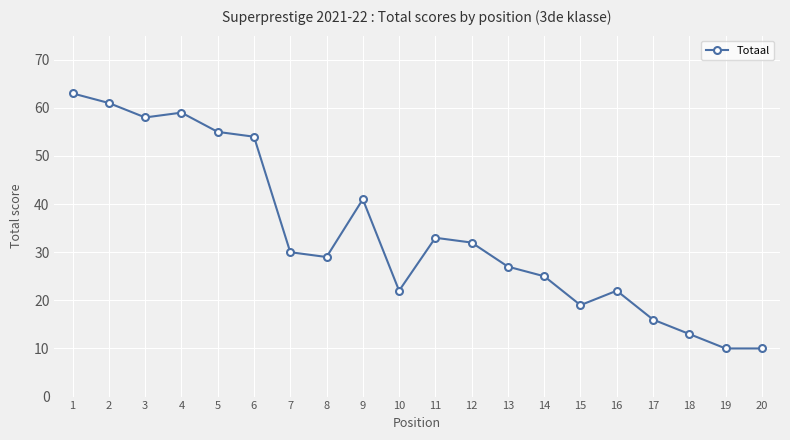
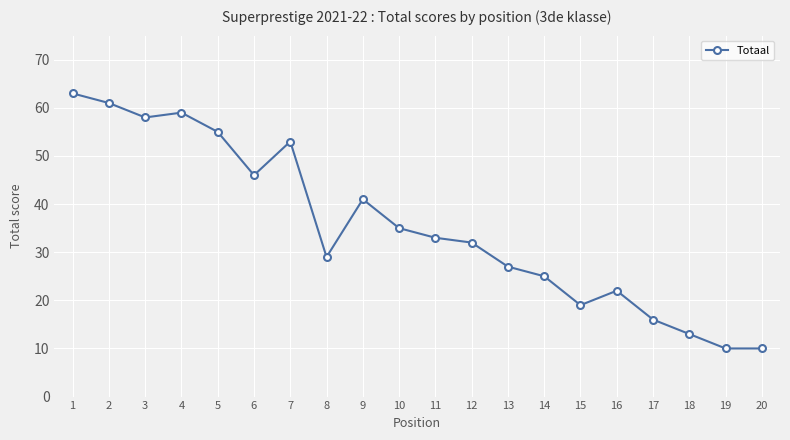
6: 54 -> 46
7: 30 -> 53
10: 22 -> 35
